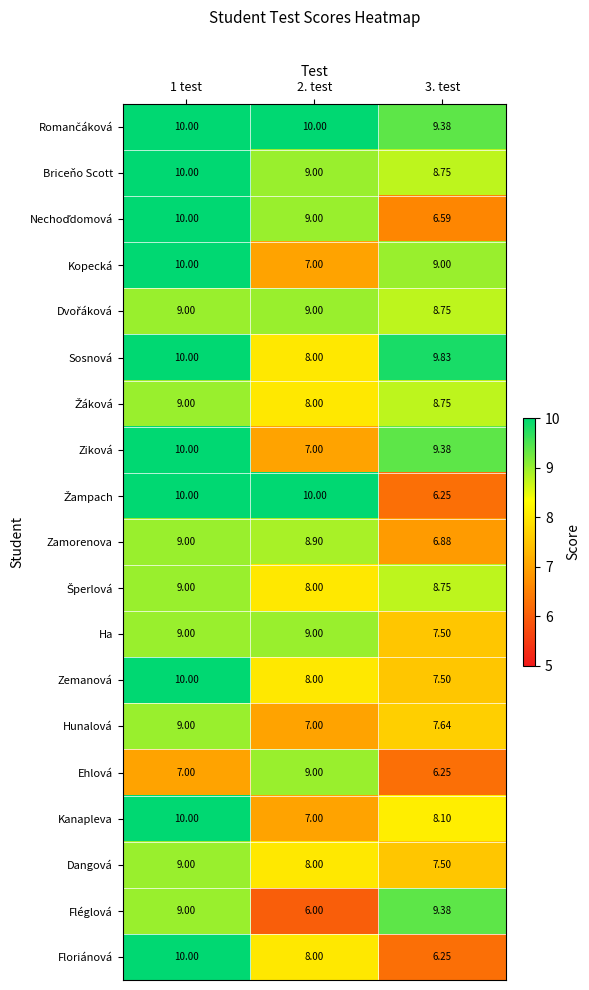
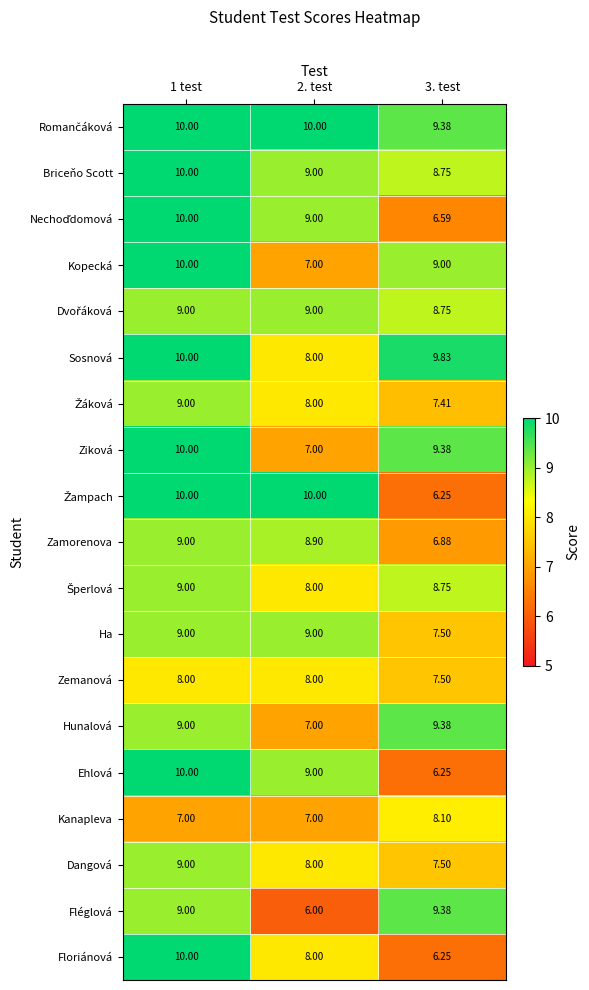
Žáková, 3. test: 8.75 -> 7.41
Zemanová, 1 test: 10.00 -> 8.00
Hunalová, 3. test: 7.64 -> 9.38
Ehlová, 1 test: 7.00 -> 10.00
Kanapleva, 1 test: 10.00 -> 7.00
